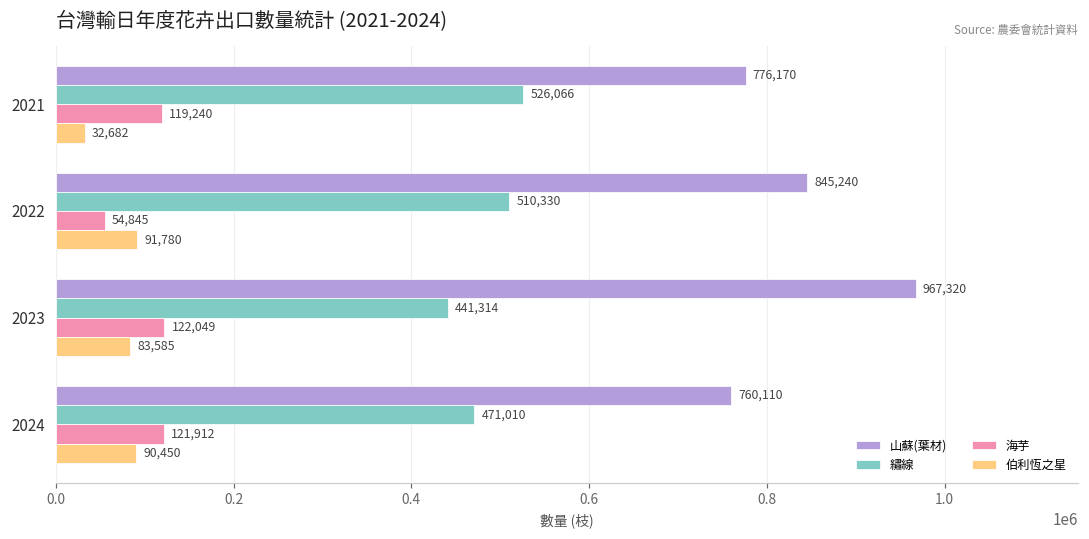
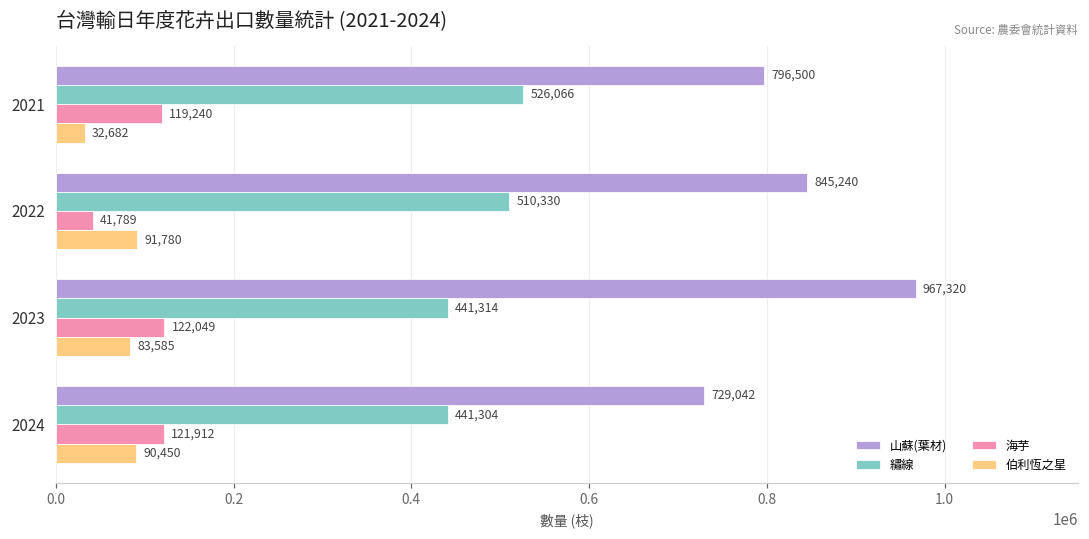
山蘇(葉材), 2021: 776,170 -> 796,500
海芋, 2022: 54,845 -> 41,789
山蘇(葉材), 2024: 760,110 -> 729,042
繡線, 2024: 471,010 -> 441,304
